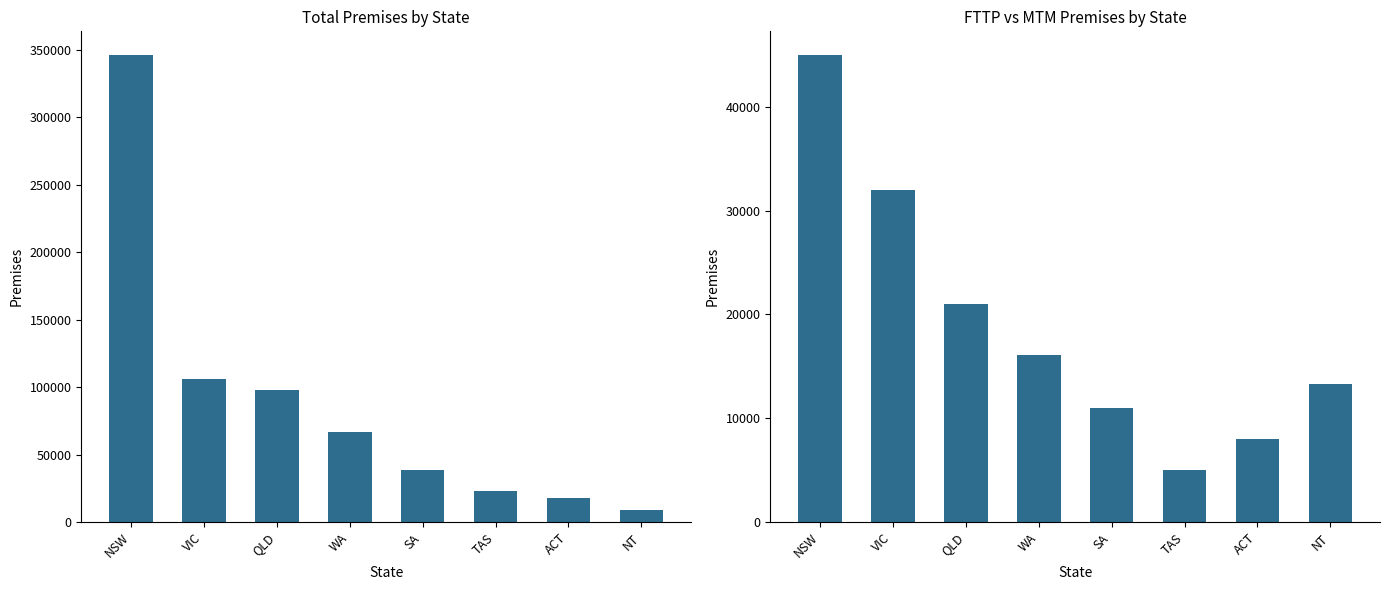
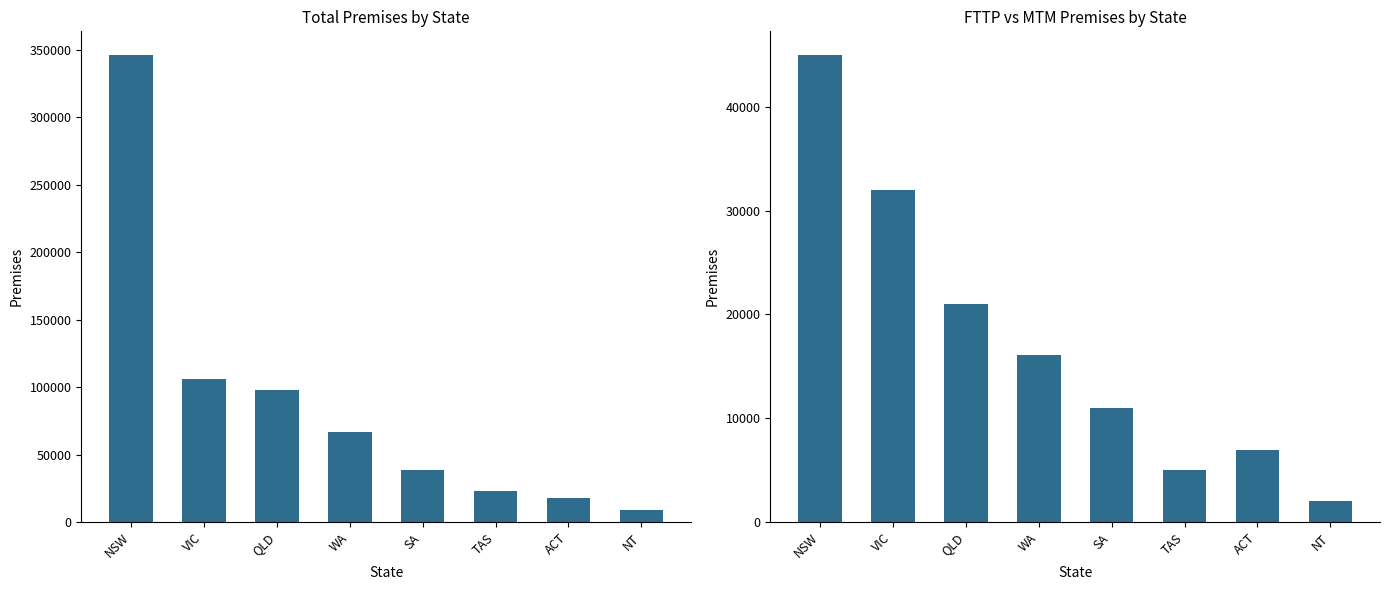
FTTP vs MTM Premises by State, ACT: 8000 -> 6900
FTTP vs MTM Premises by State, NT: 13300 -> 2000
